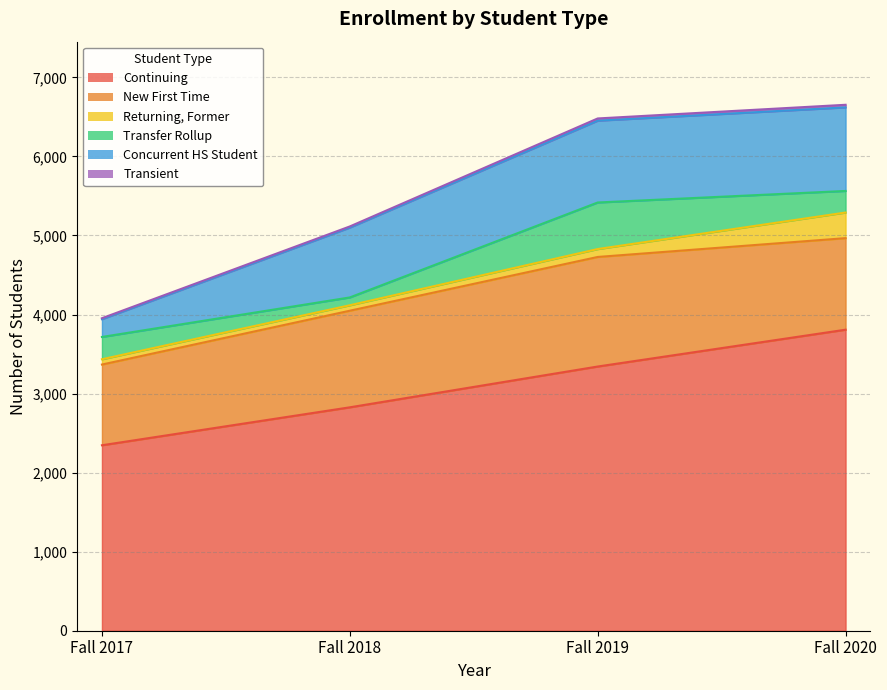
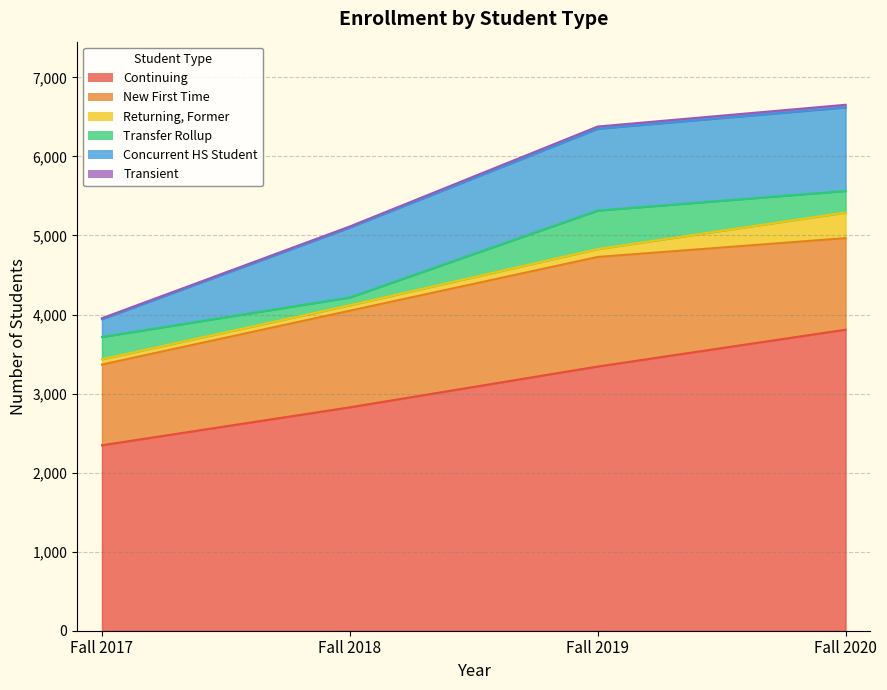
Transfer Rollup, Fall 2019: 600 -> 500
